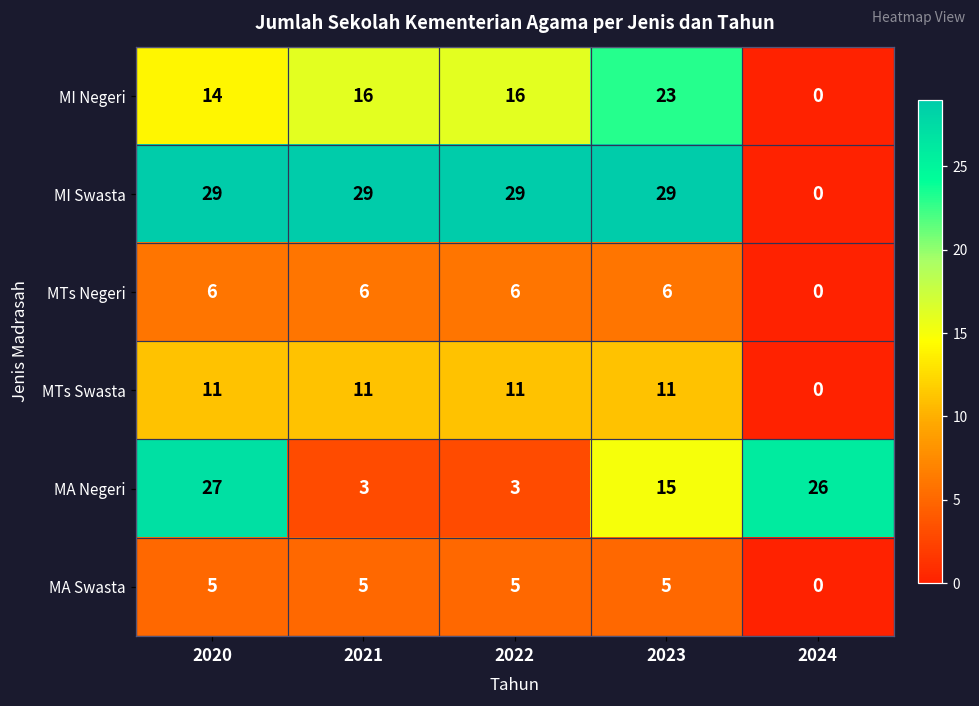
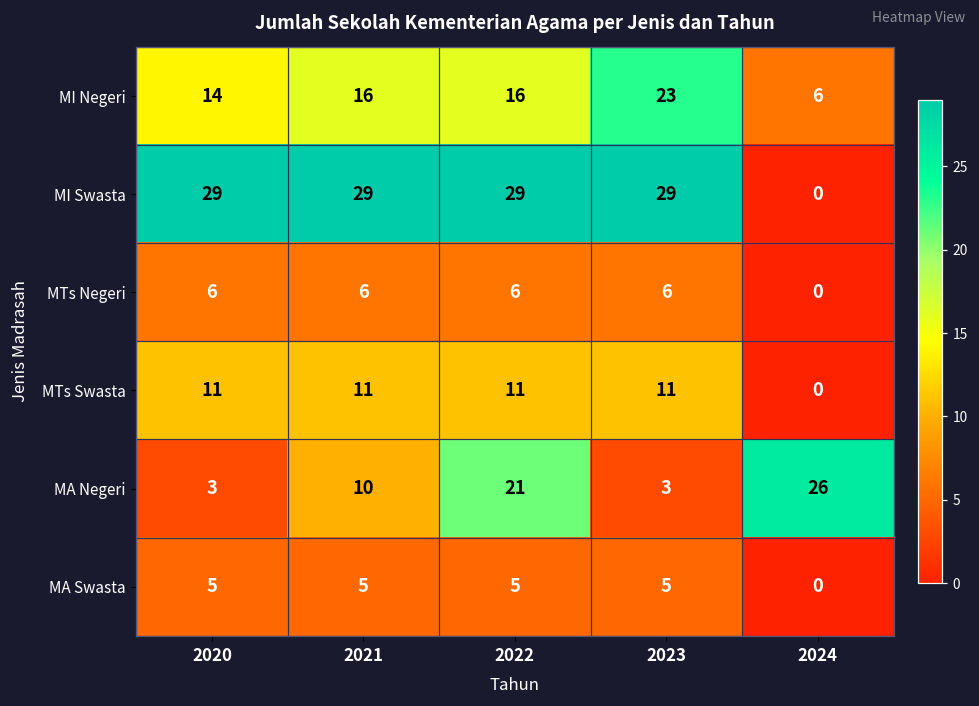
MI Negeri, 2024: 0 -> 6
MA Negeri, 2020: 27 -> 3
MA Negeri, 2021: 3 -> 10
MA Negeri, 2022: 3 -> 21
MA Negeri, 2023: 15 -> 3
